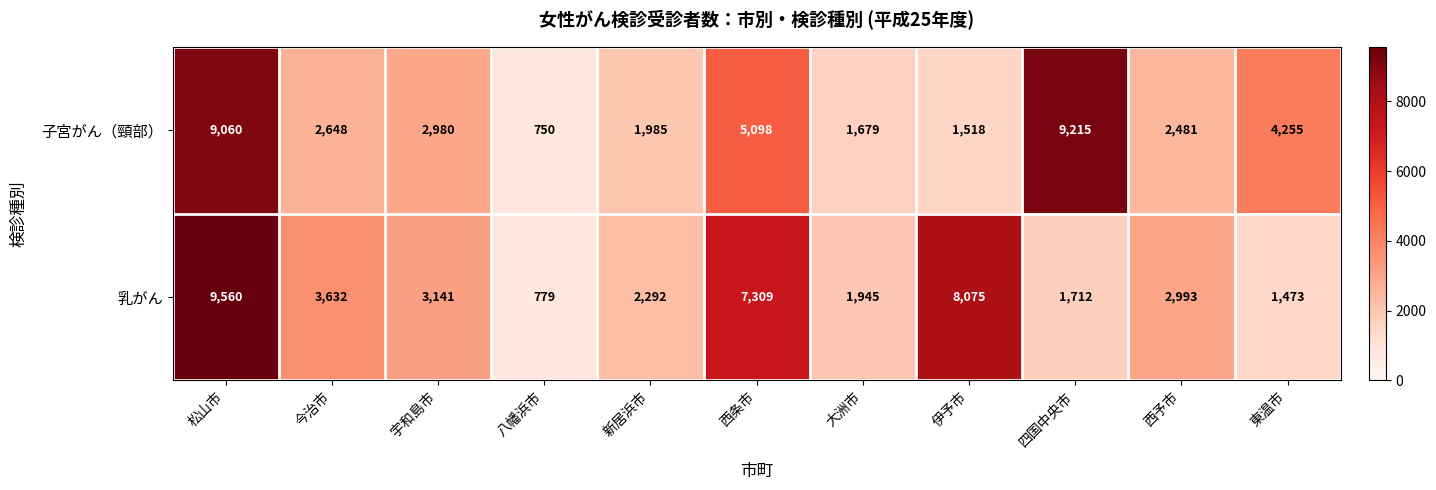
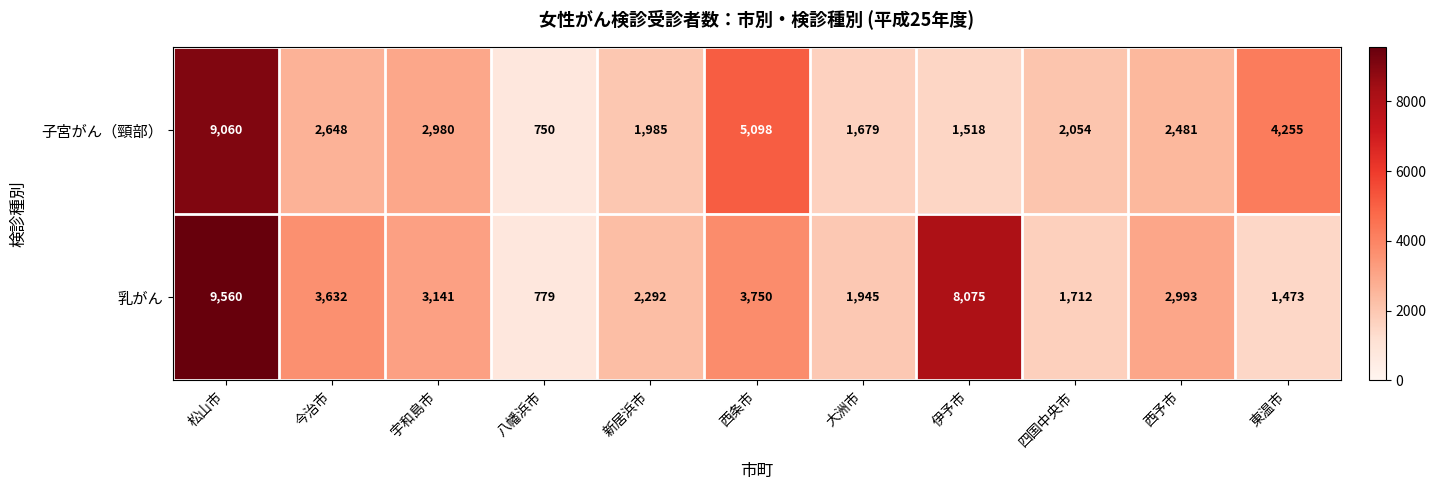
子宮がん（頸部）, 四国中央市: 9,215 -> 2,054
乳がん, 西条市: 7,309 -> 3,750
